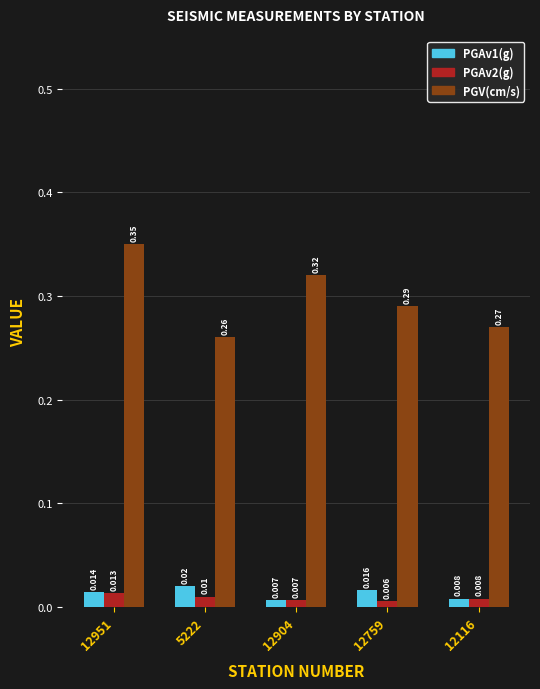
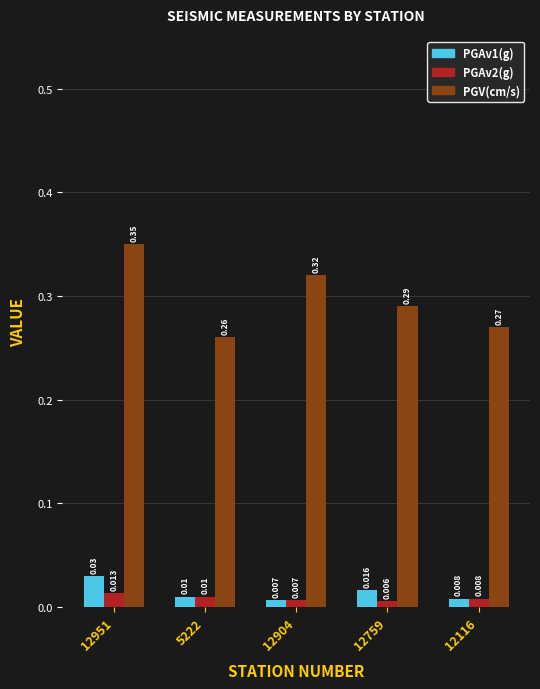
PGAv1(g), 12951: 0.014 -> 0.03
PGAv1(g), 5222: 0.02 -> 0.01
